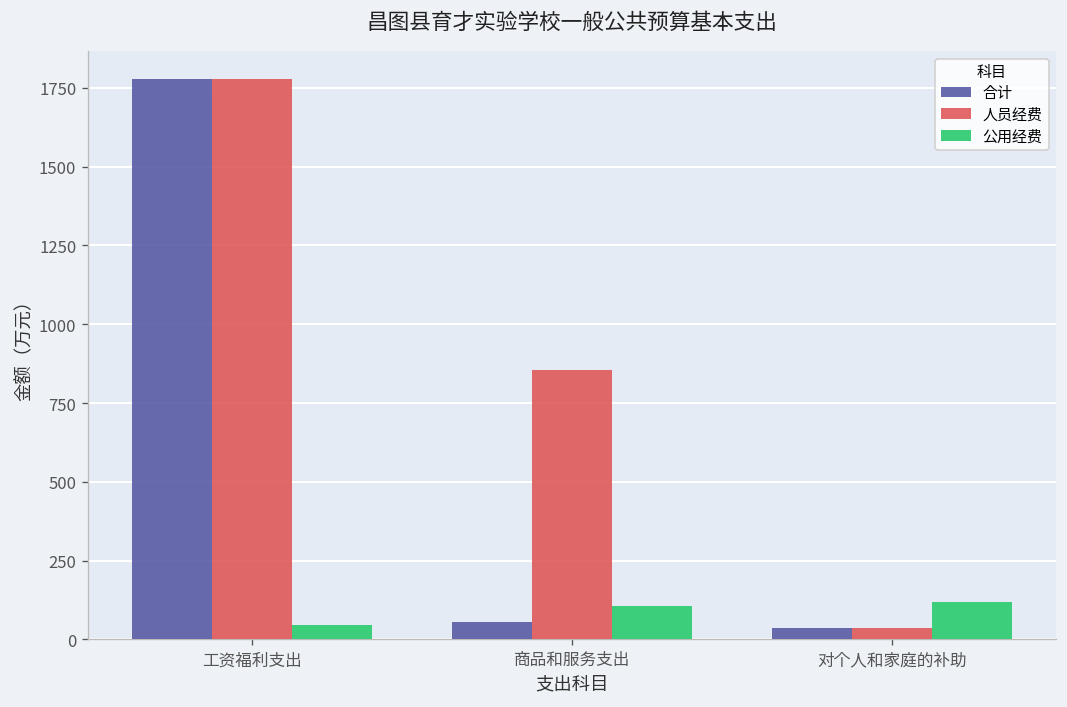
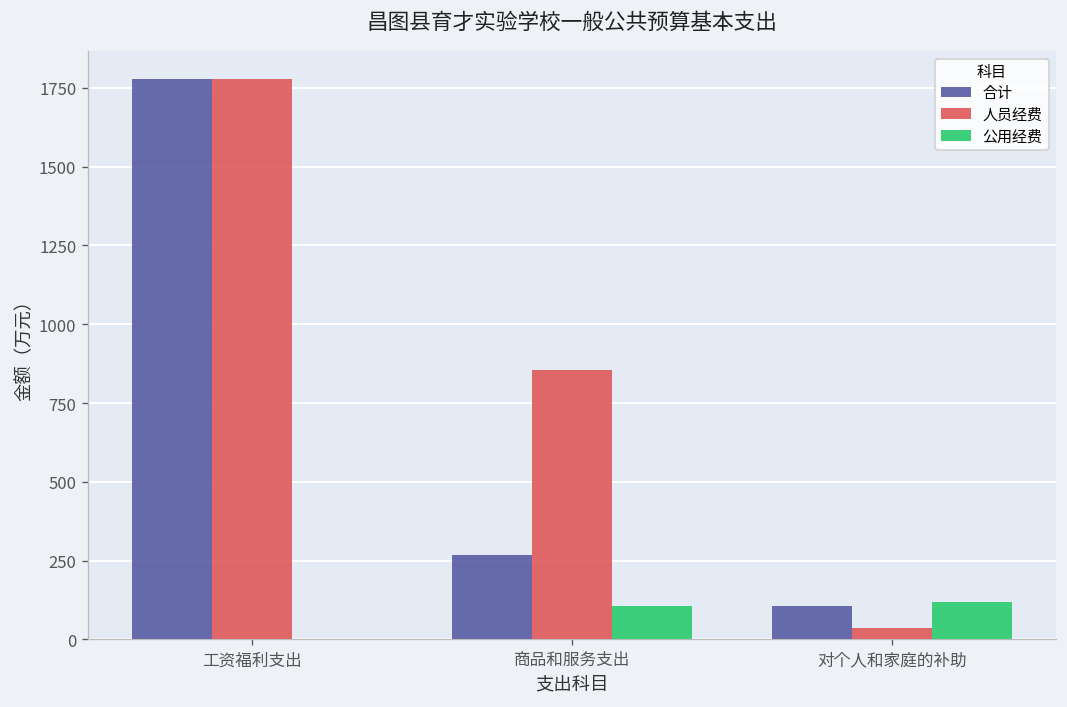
公用经费, 工资福利支出: 50 -> 0
合计, 商品和服务支出: 60 -> 270
合计, 对个人和家庭的补助: 30 -> 110
